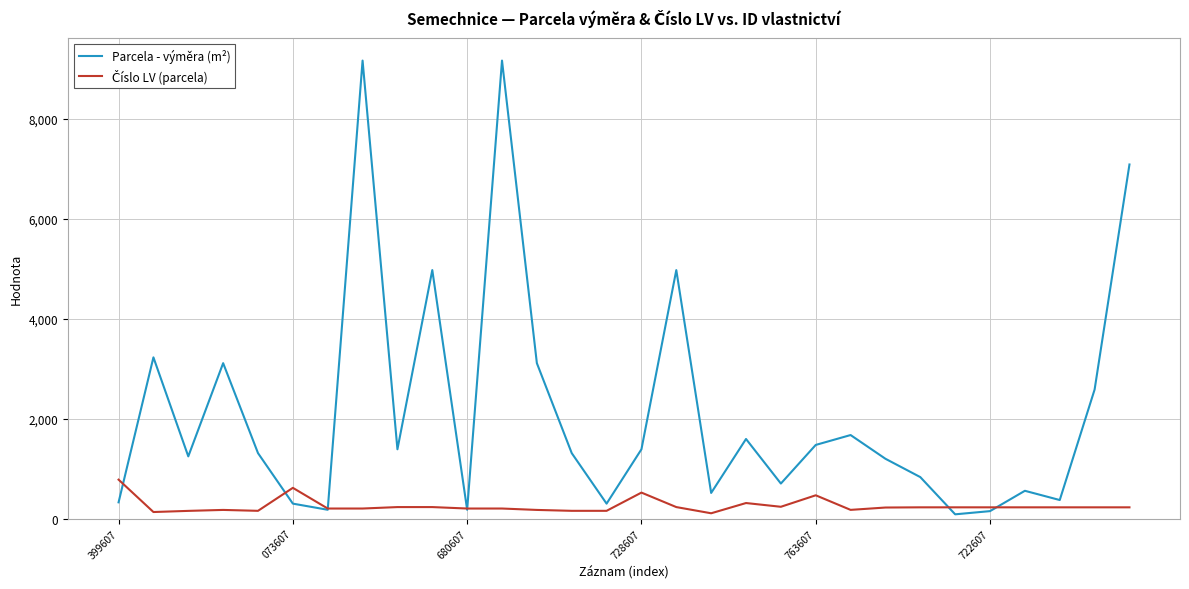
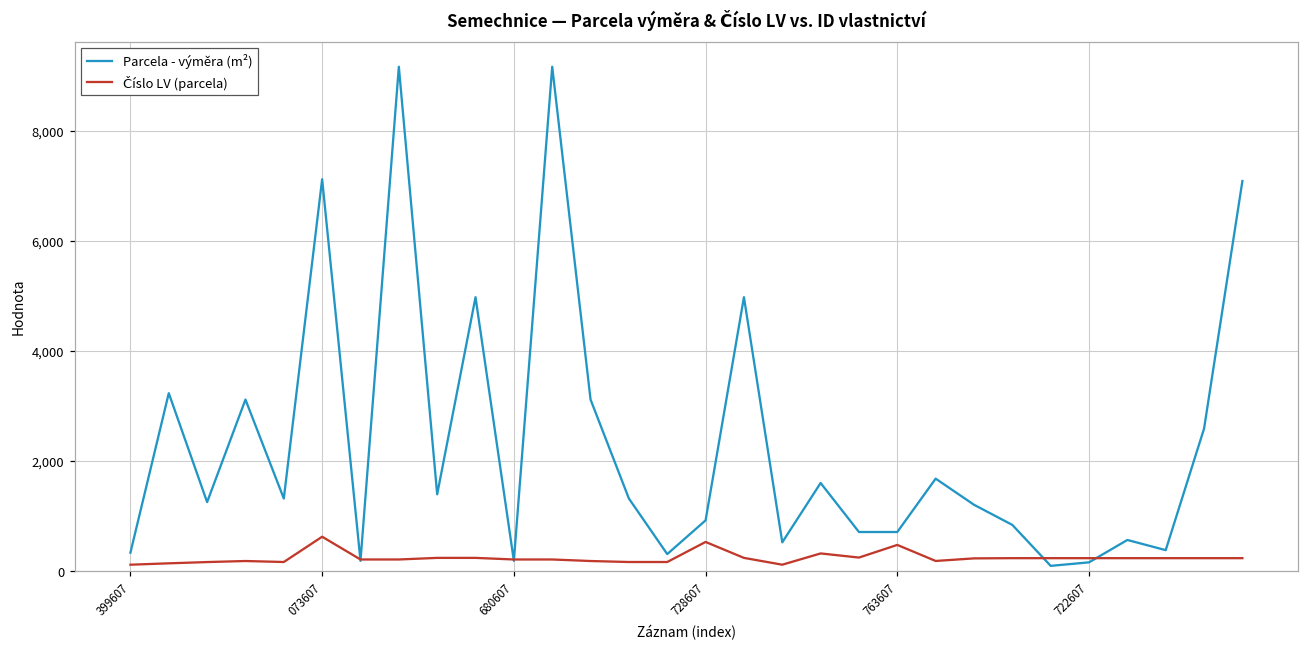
Číslo LV (parcela), 399607: 800 -> 100
Parcela - výměra (m²), 073607: 300 -> 7,100
Parcela - výměra (m²), 728607: 1,400 -> 900
Parcela - výměra (m²), 763607: 1,500 -> 700
